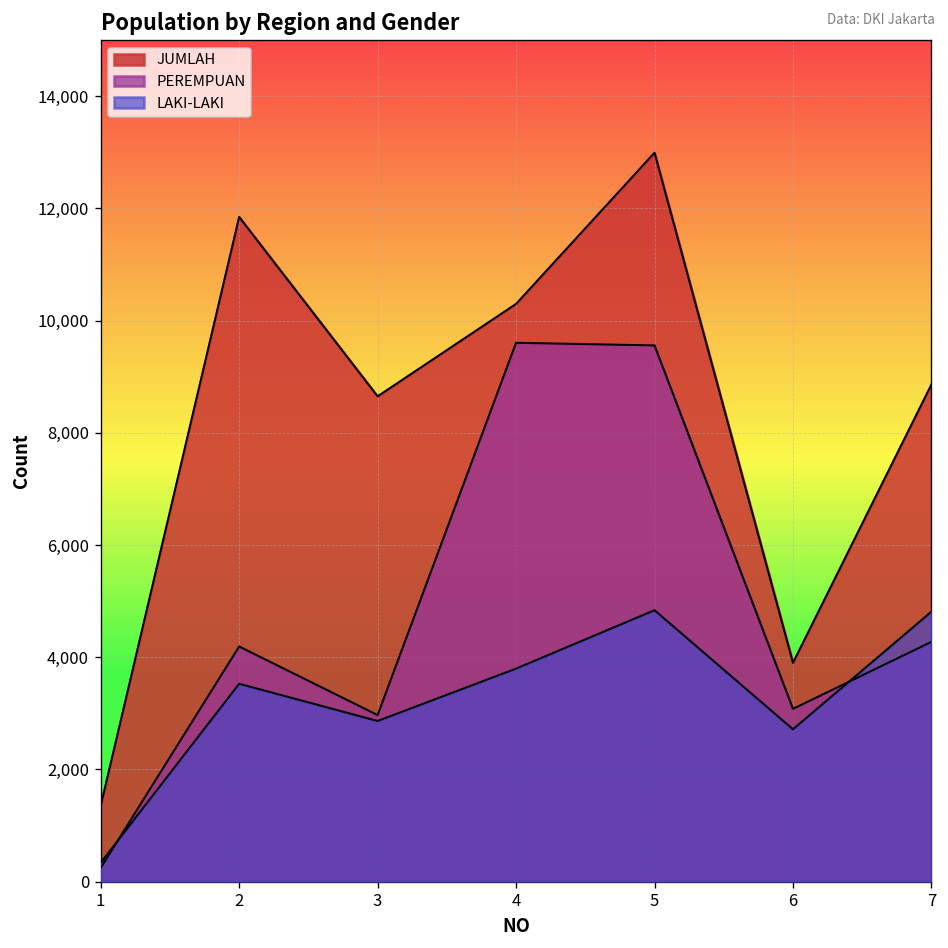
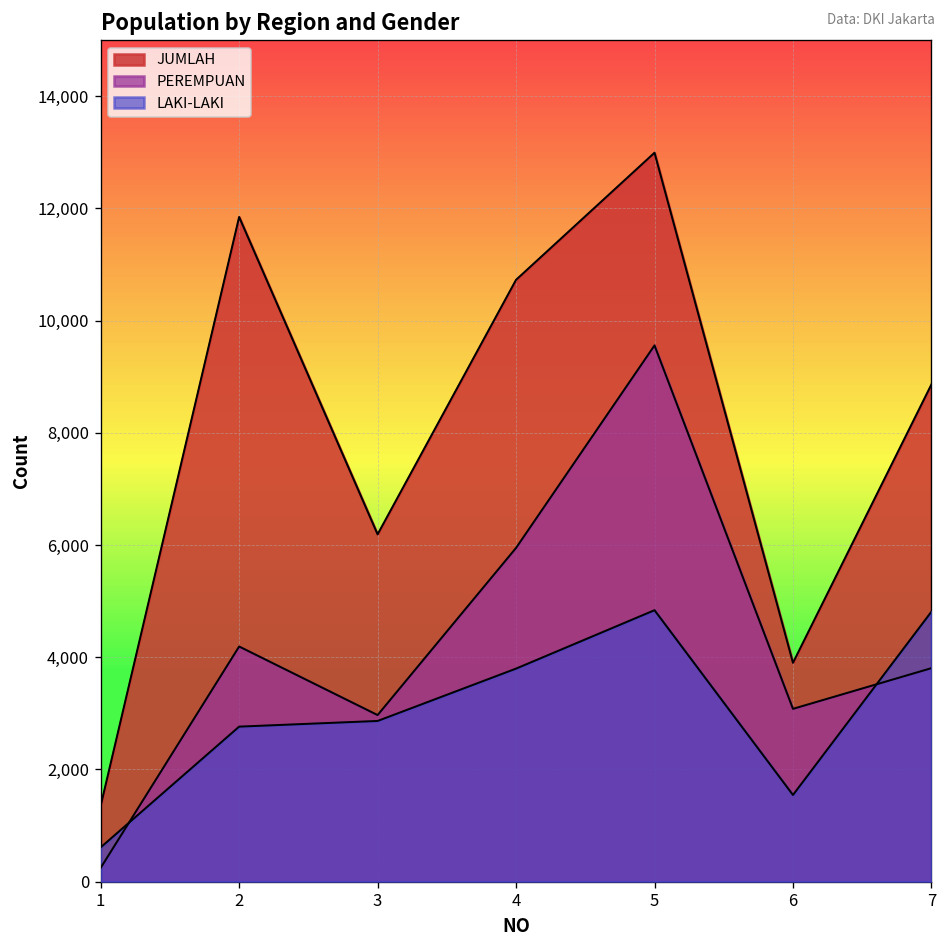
LAKI-LAKI, 1: 300 -> 600
LAKI-LAKI, 2: 3,500 -> 2,800
JUMLAH, 3: 8,700 -> 6,200
JUMLAH, 4: 10,300 -> 10,700
PEREMPUAN, 4: 9,600 -> 5,900
LAKI-LAKI, 6: 2,700 -> 1,500
PEREMPUAN, 7: 4,300 -> 3,800
